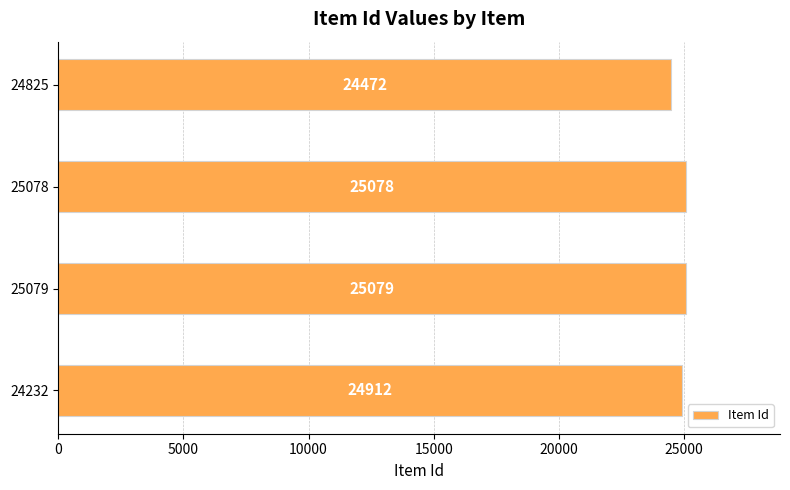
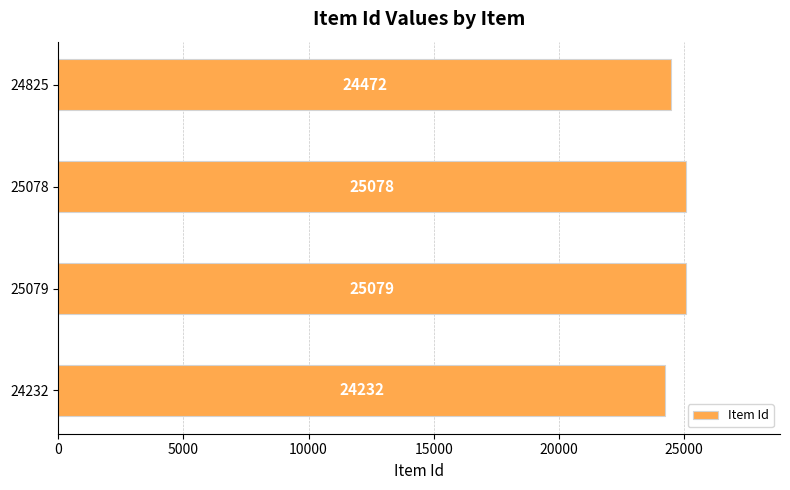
24232: 24912 -> 24232
